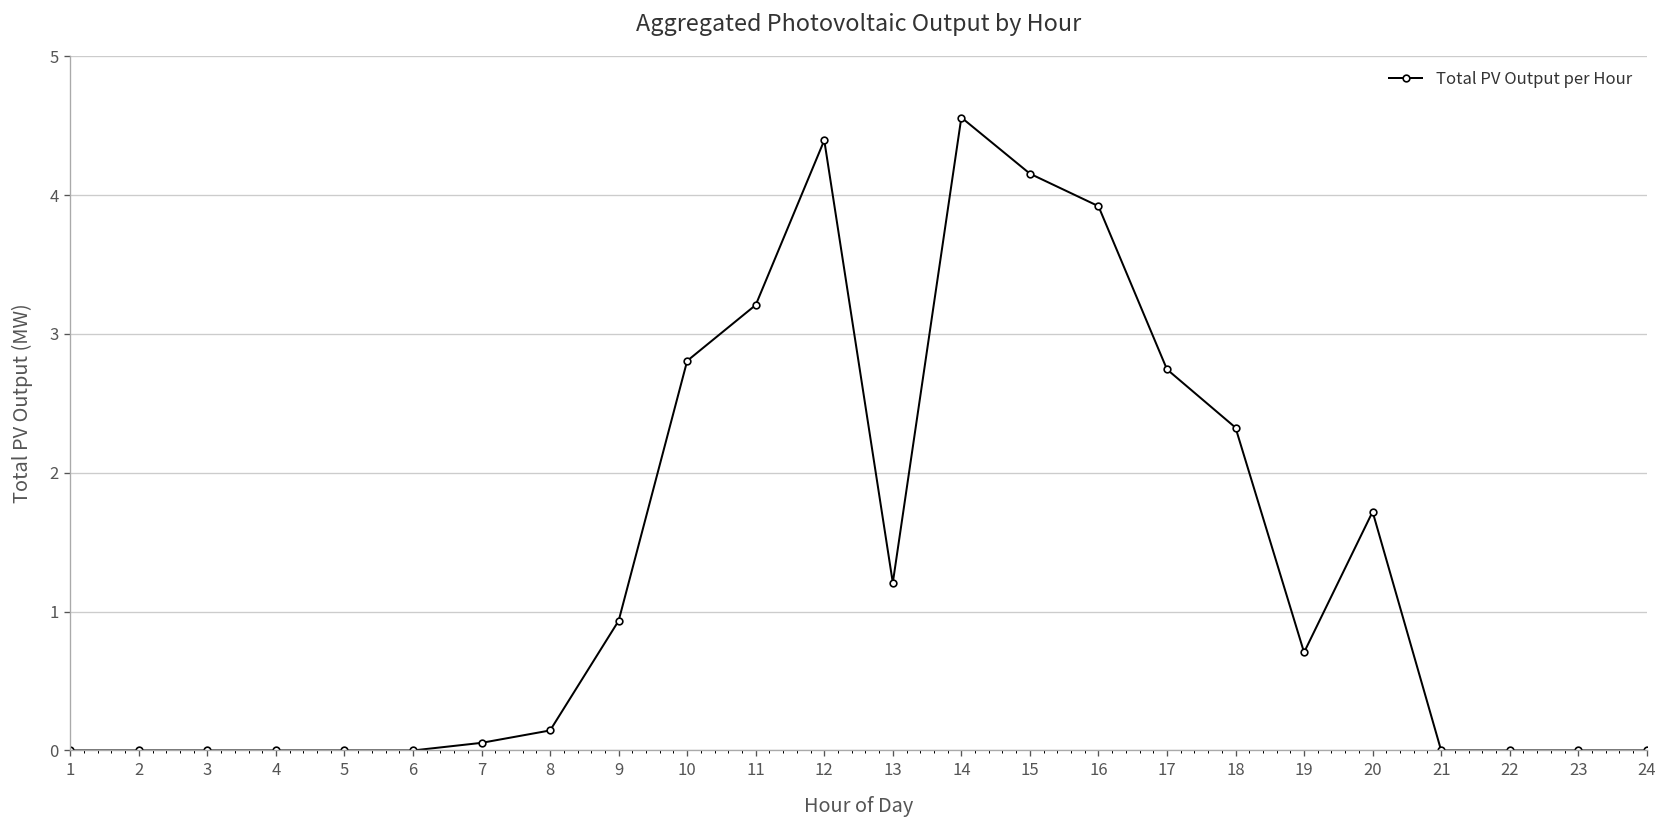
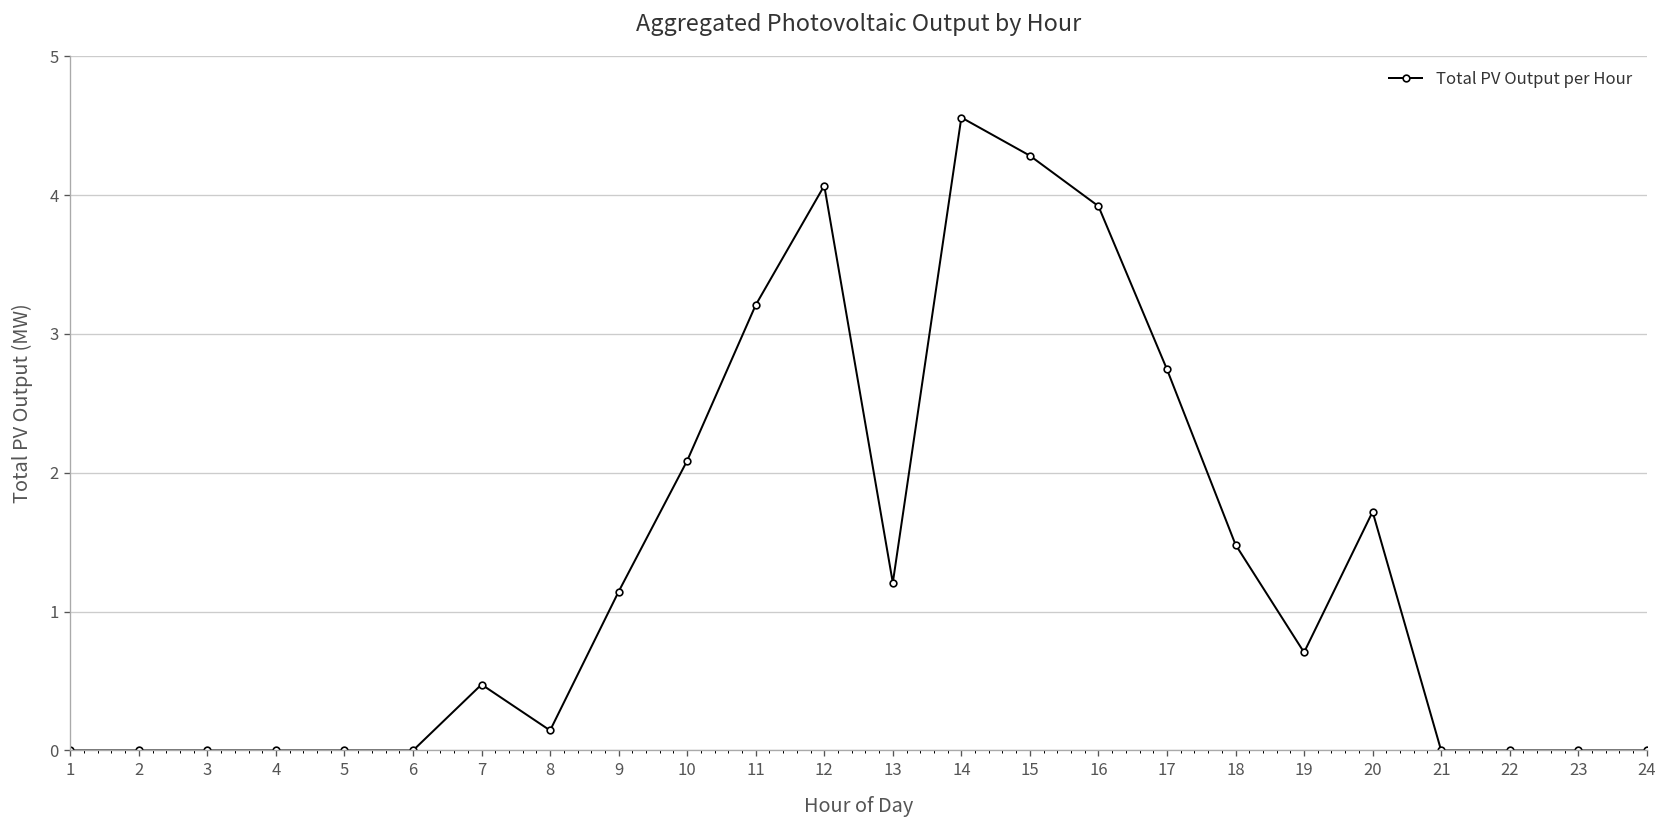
7: 0.05 -> 0.48
9: 0.93 -> 1.14
10: 2.81 -> 2.09
12: 4.39 -> 4.07
15: 4.15 -> 4.28
18: 2.33 -> 1.48
